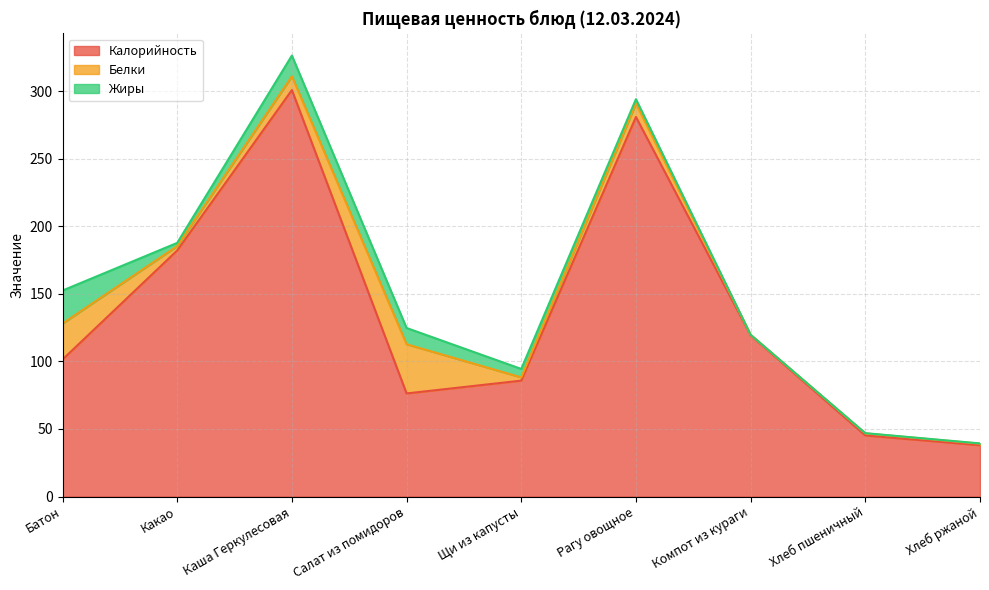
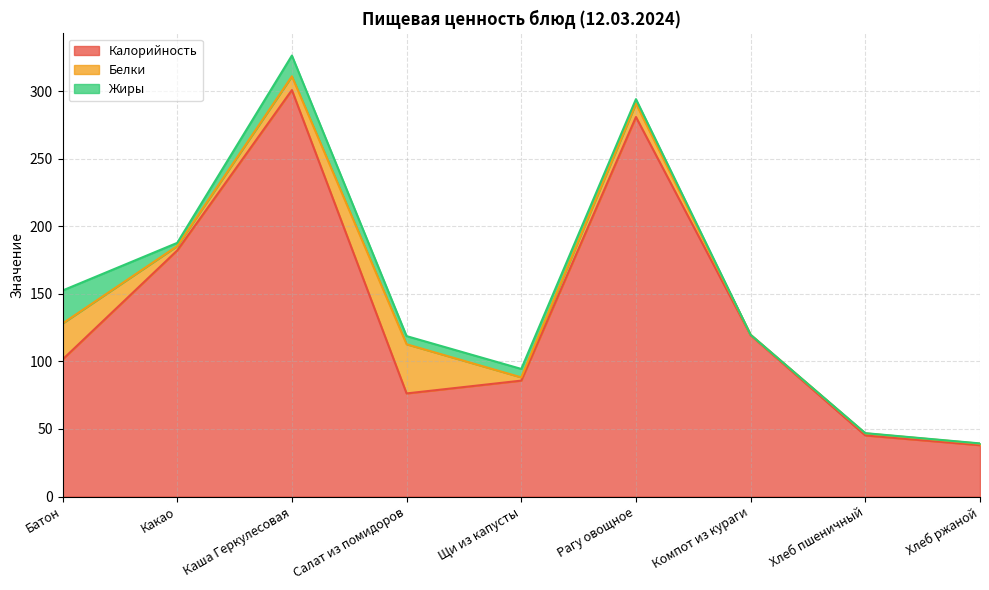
Жиры, Салат из помидоров: 12 -> 6
